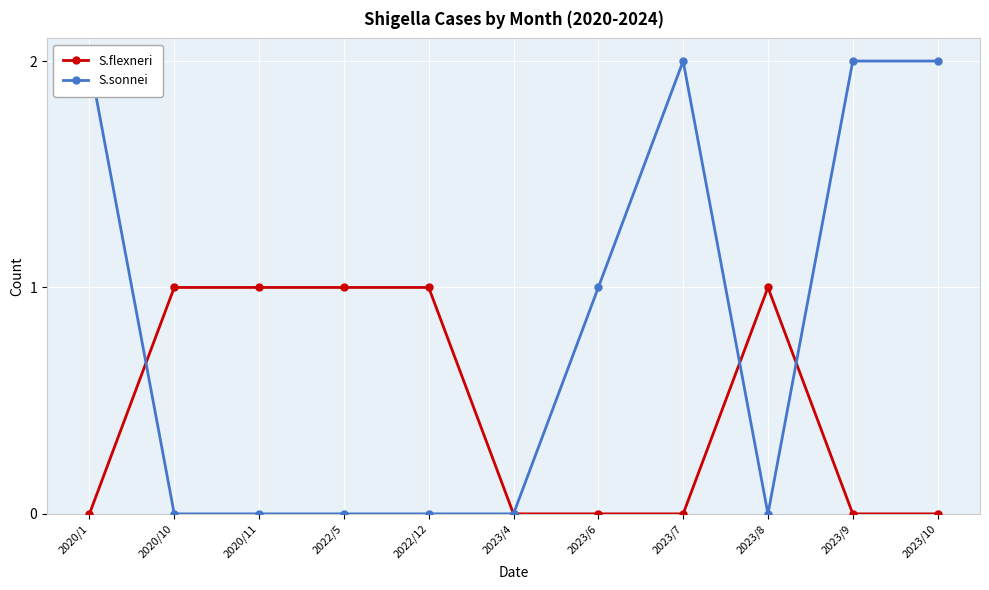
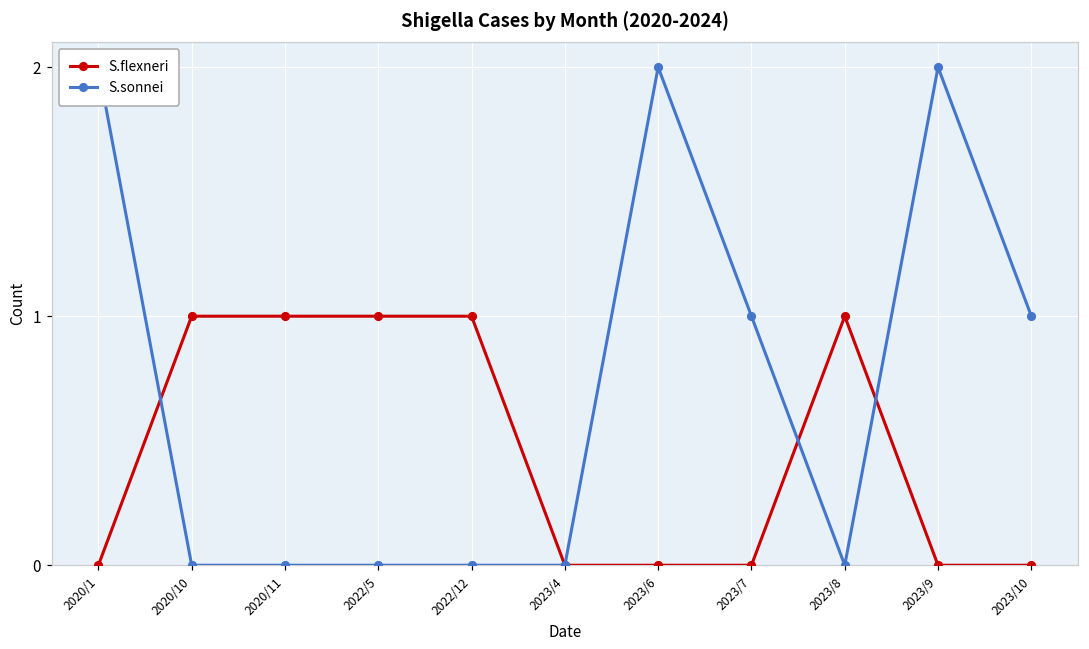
S.sonnei, 2023/6: 1 -> 2
S.sonnei, 2023/7: 2 -> 1
S.sonnei, 2023/10: 2 -> 1
